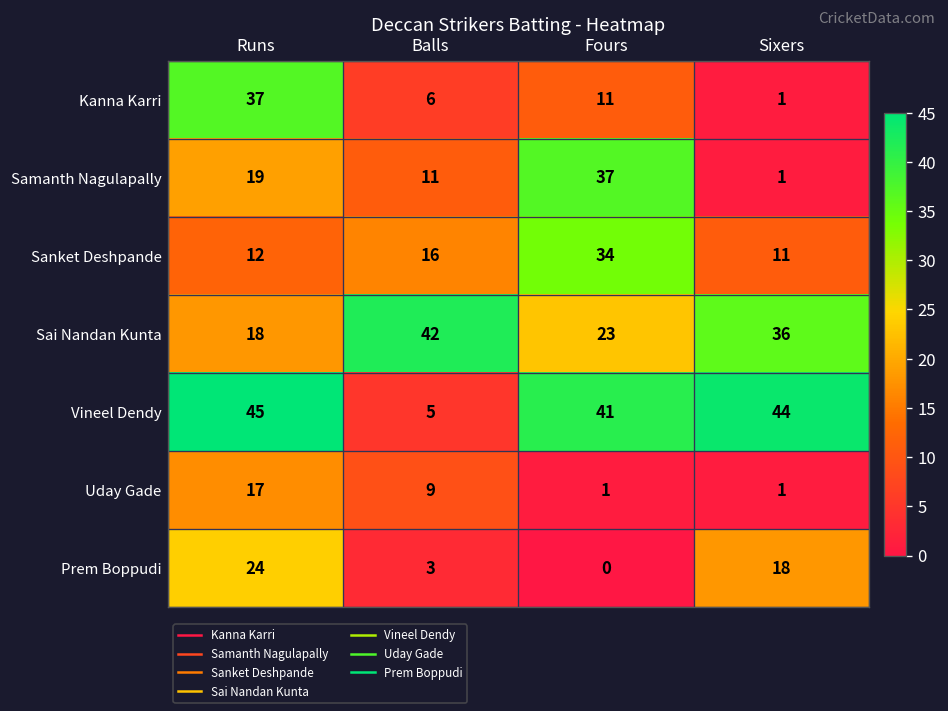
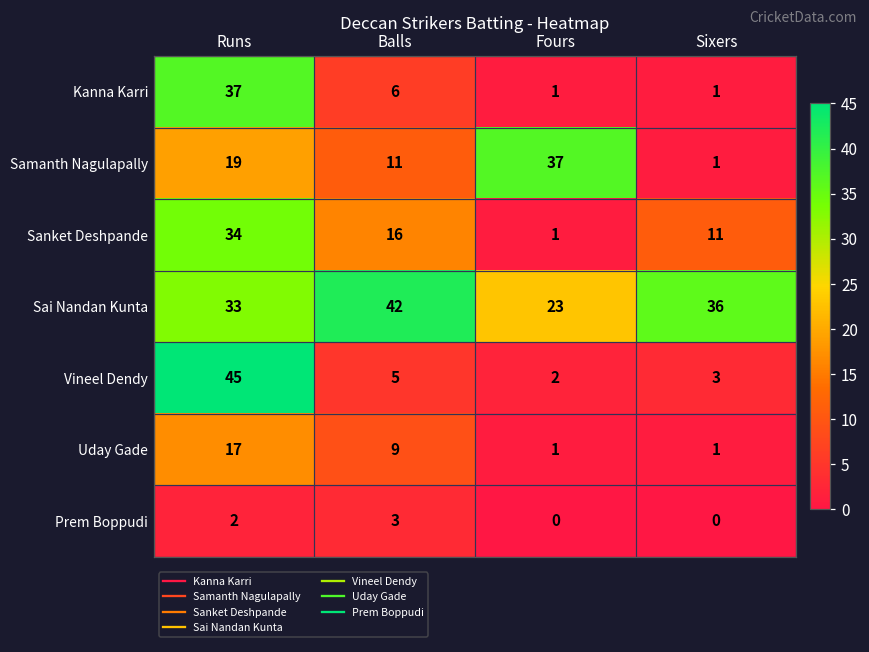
Kanna Karri, Fours: 11 -> 1
Sanket Deshpande, Runs: 12 -> 34
Sanket Deshpande, Fours: 34 -> 1
Sai Nandan Kunta, Runs: 18 -> 33
Vineel Dendy, Fours: 41 -> 2
Vineel Dendy, Sixers: 44 -> 3
Prem Boppudi, Runs: 24 -> 2
Prem Boppudi, Sixers: 18 -> 0
